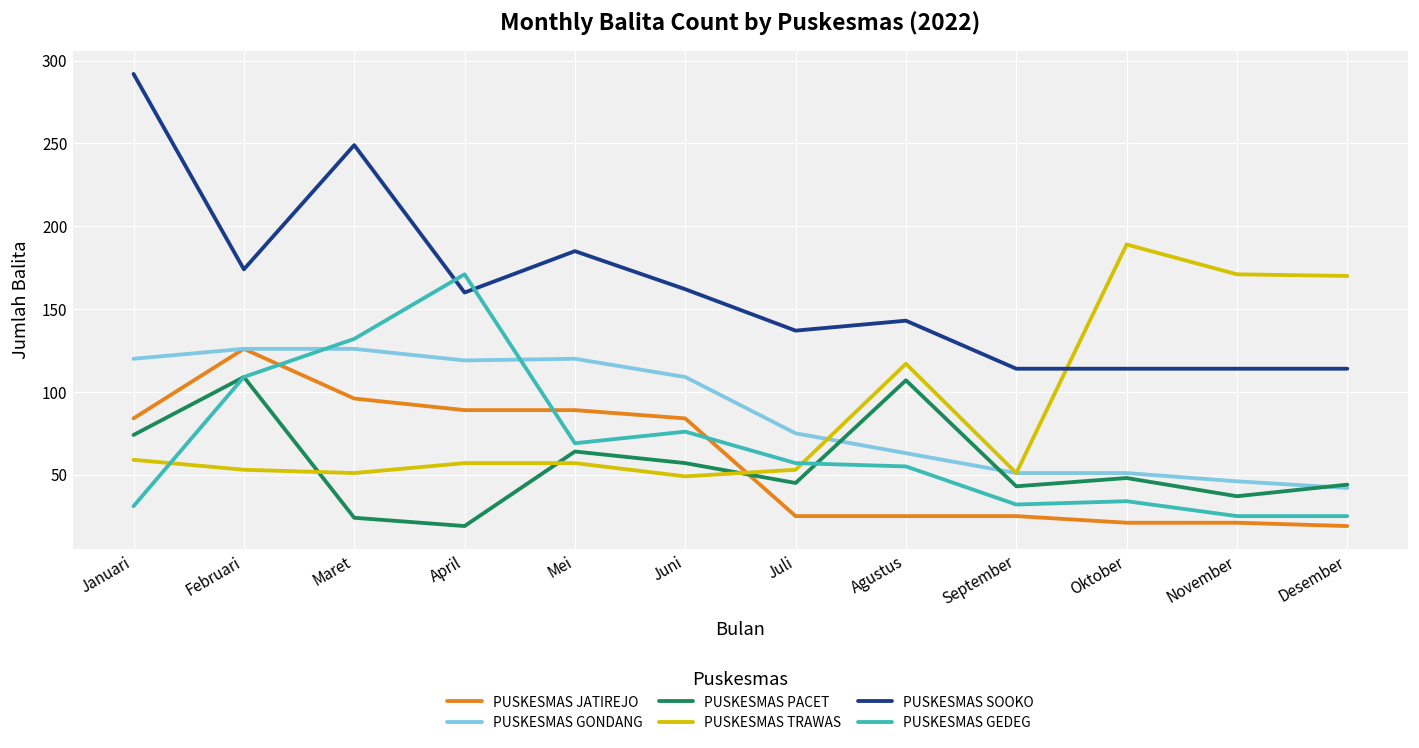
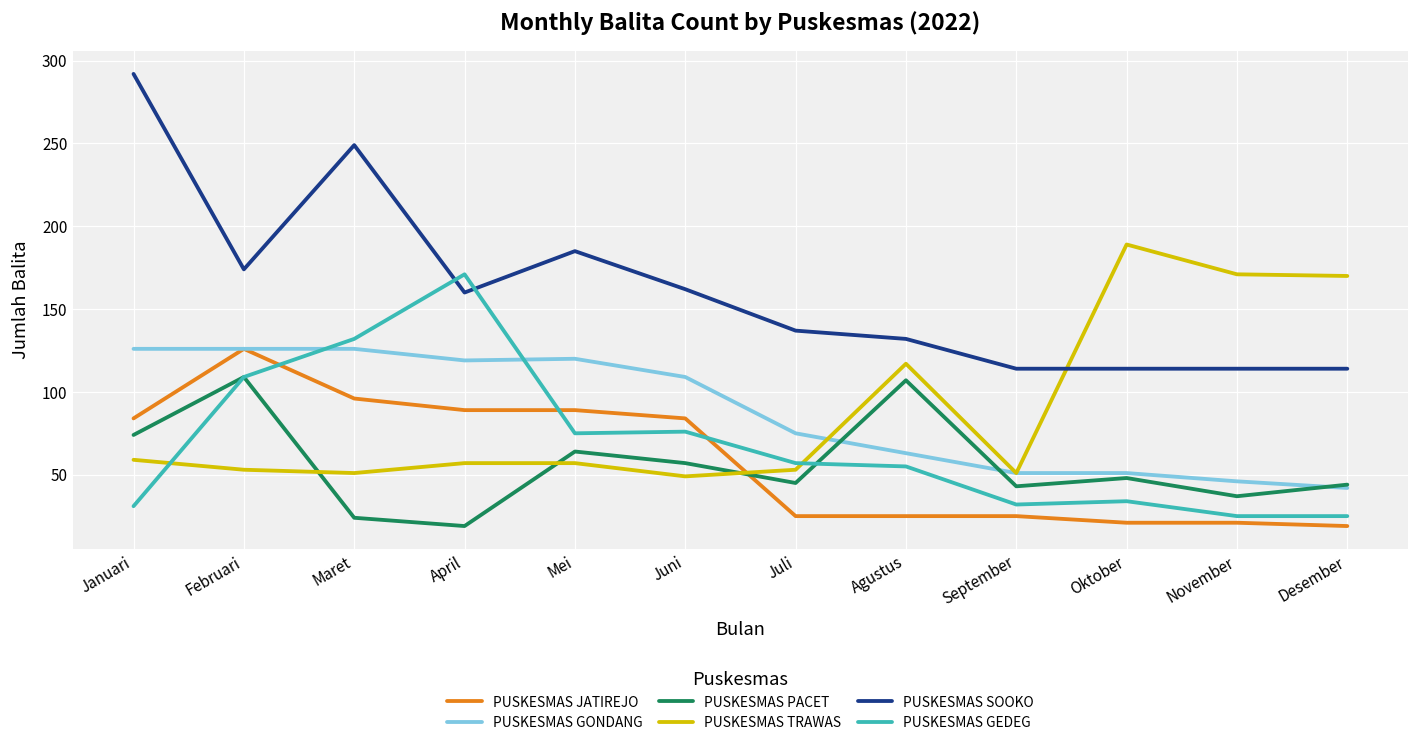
PUSKESMAS GONDANG, Januari: 120 -> 126
PUSKESMAS GEDEG, Mei: 69 -> 75
PUSKESMAS SOOKO, Agustus: 143 -> 132
